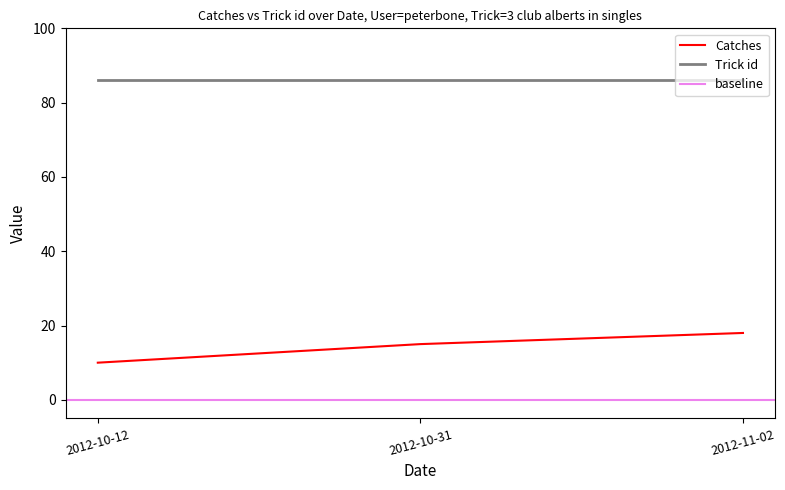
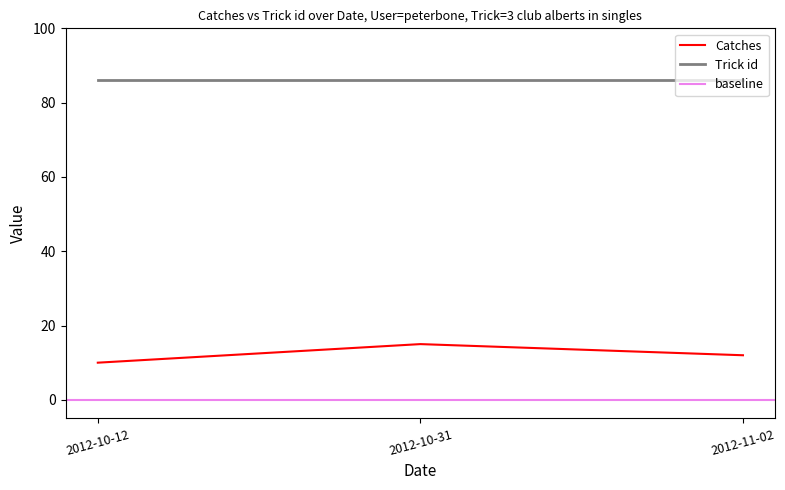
Catches, 2012-11-02: 18 -> 12
